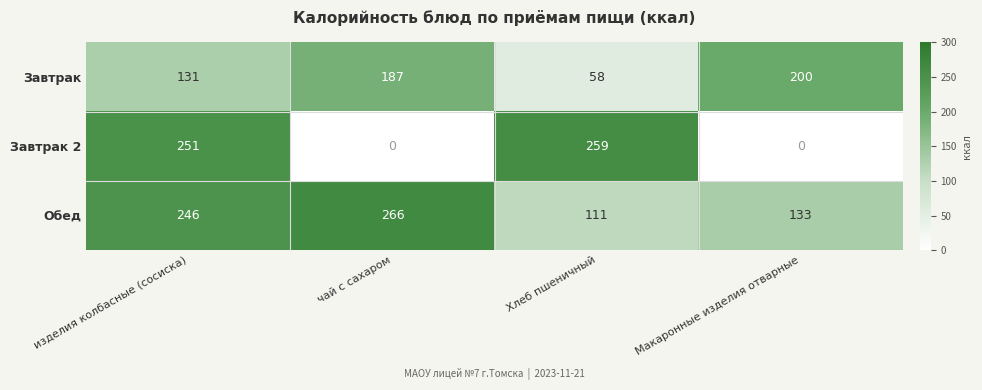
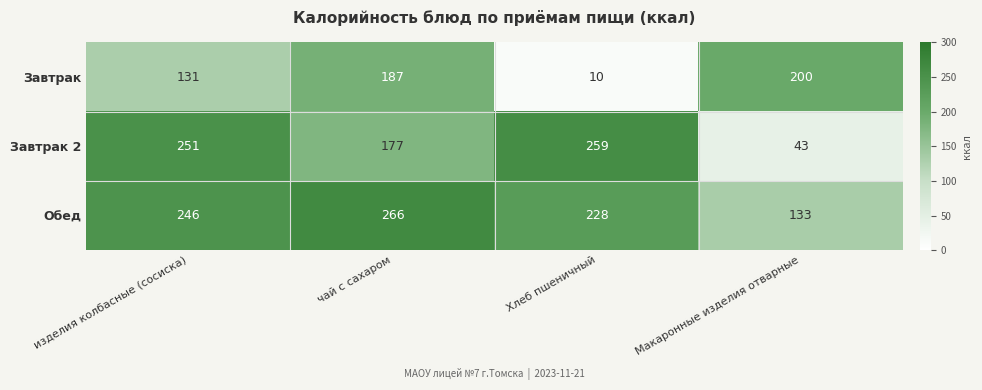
Завтрак, Хлеб пшеничный: 58 -> 10
Завтрак 2, чай с сахаром: 0 -> 177
Завтрак 2, Макаронные изделия отварные: 0 -> 43
Обед, Хлеб пшеничный: 111 -> 228
